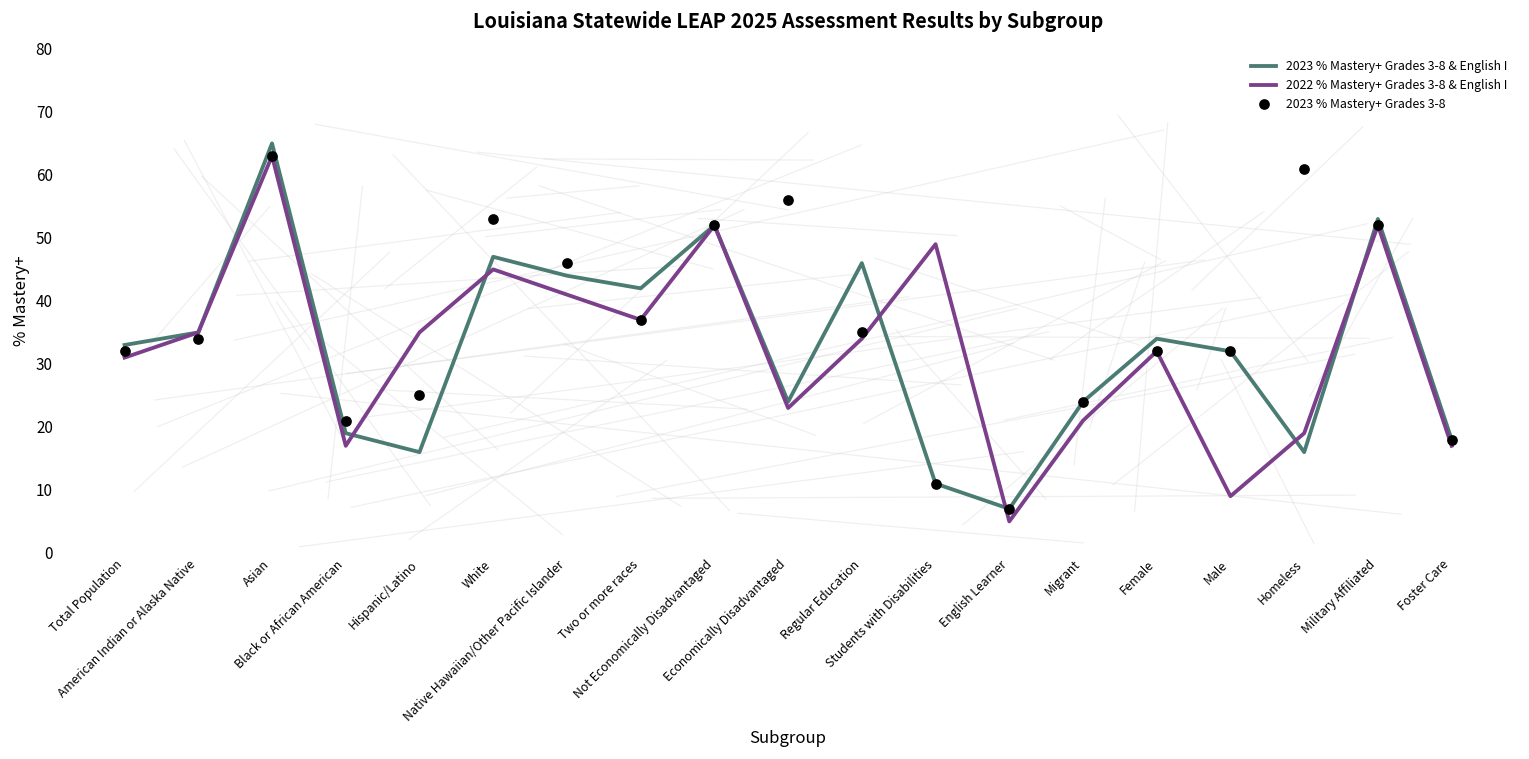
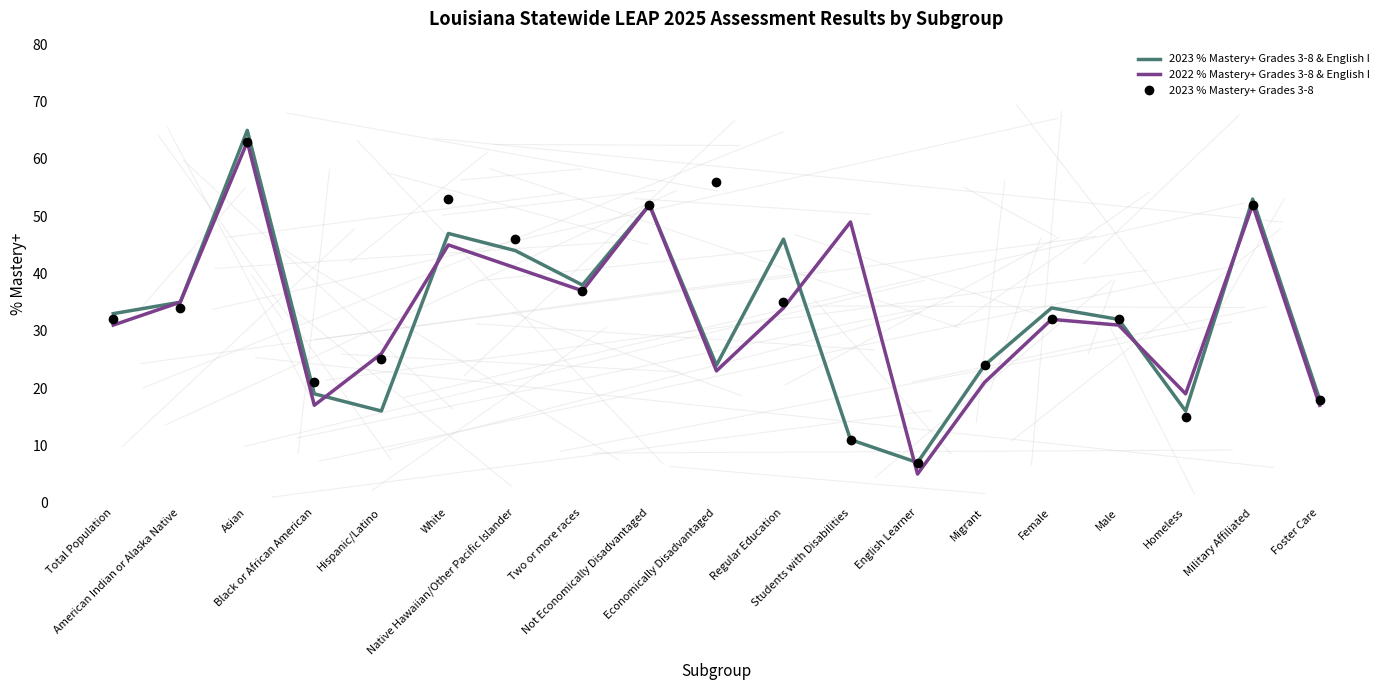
2022 % Mastery+ Grades 3-8 & English I, Hispanic/Latino: 35 -> 26
2023 % Mastery+ Grades 3-8 & English I, Two or more races: 42 -> 38
2022 % Mastery+ Grades 3-8 & English I, Male: 9 -> 31
2023 % Mastery+ Grades 3-8, Homeless: 61 -> 15
